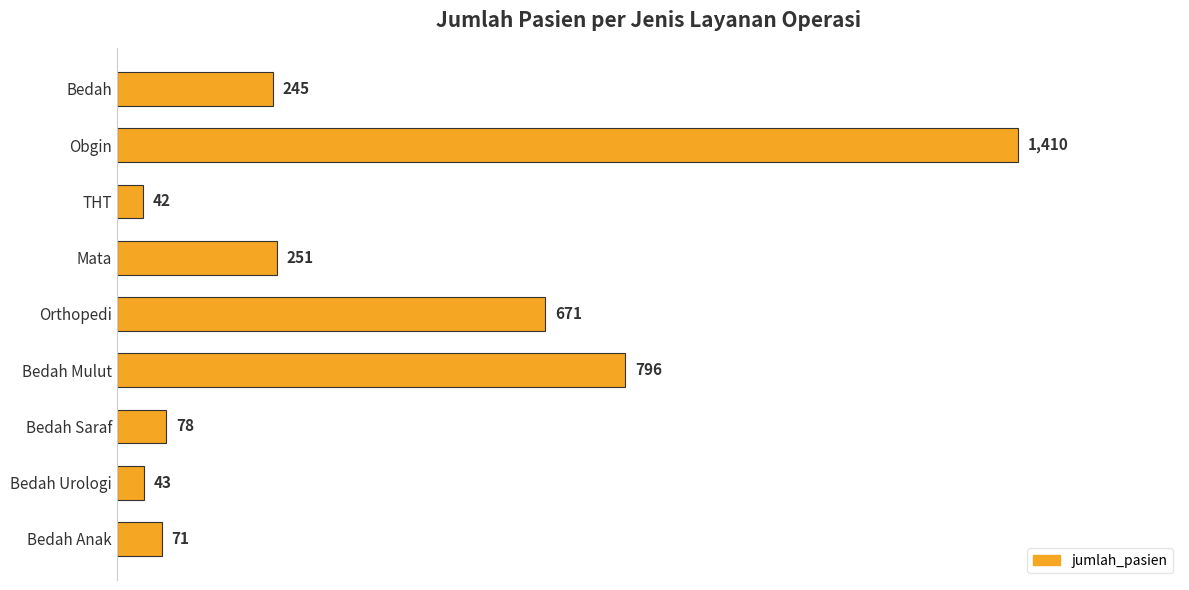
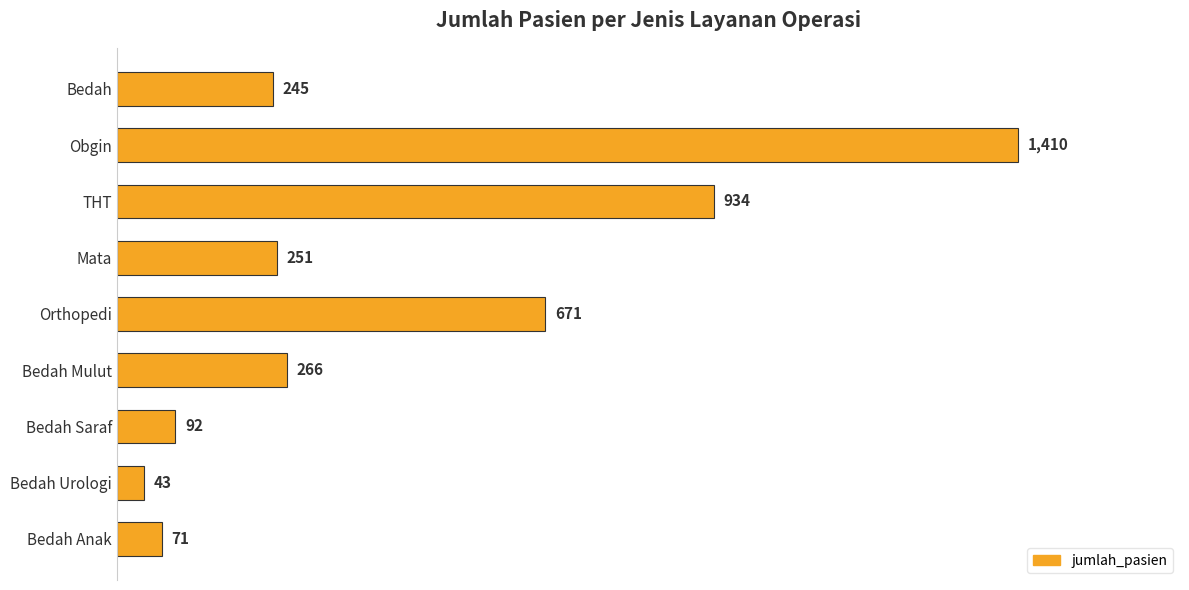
THT: 42 -> 934
Bedah Mulut: 796 -> 266
Bedah Saraf: 78 -> 92
